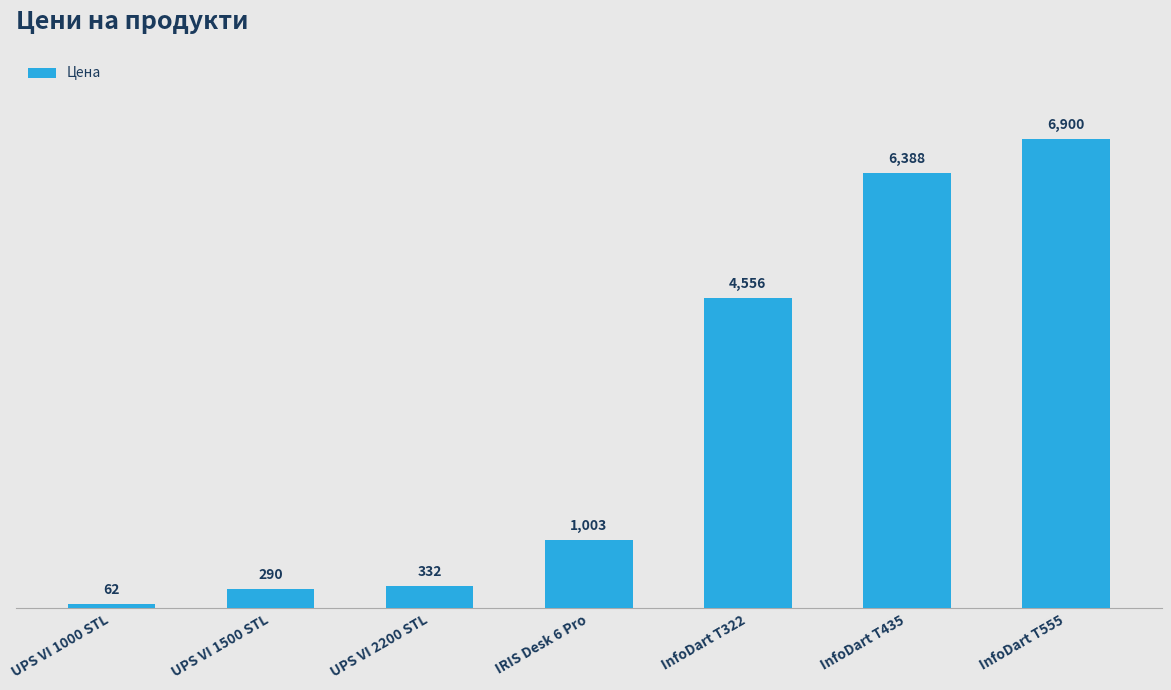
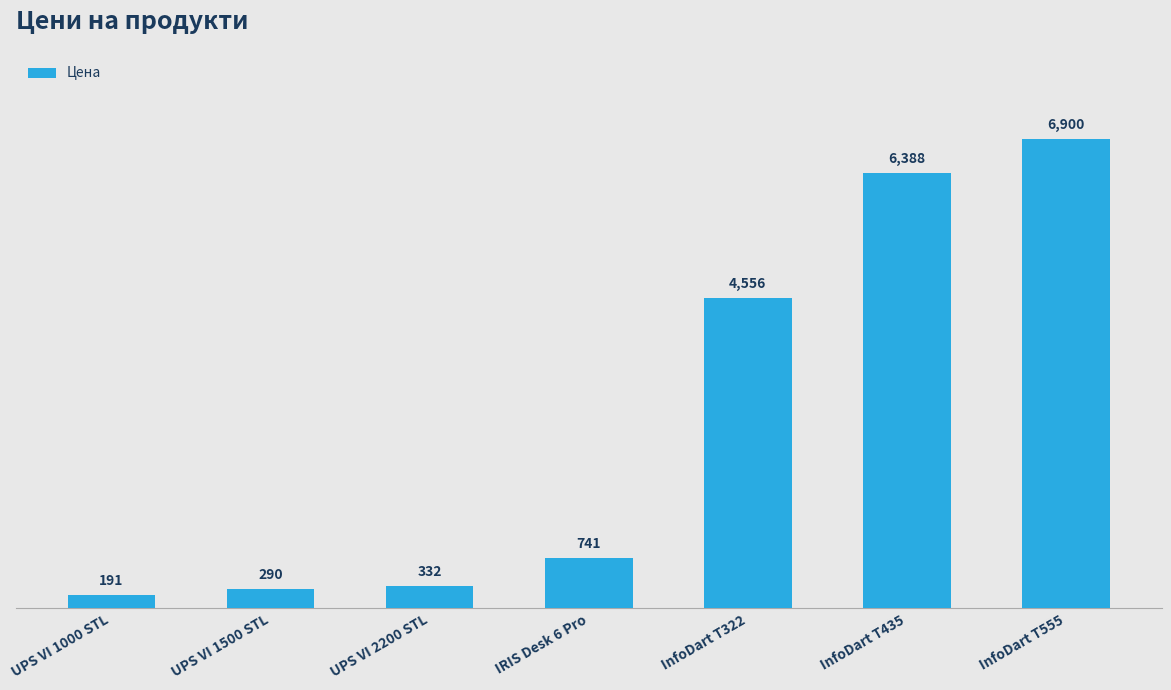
UPS VI 1000 STL: 62 -> 191
IRIS Desk 6 Pro: 1,003 -> 741
